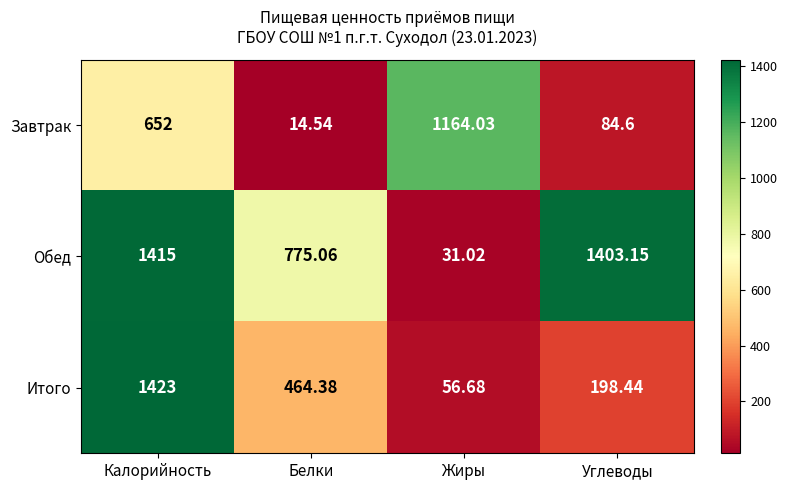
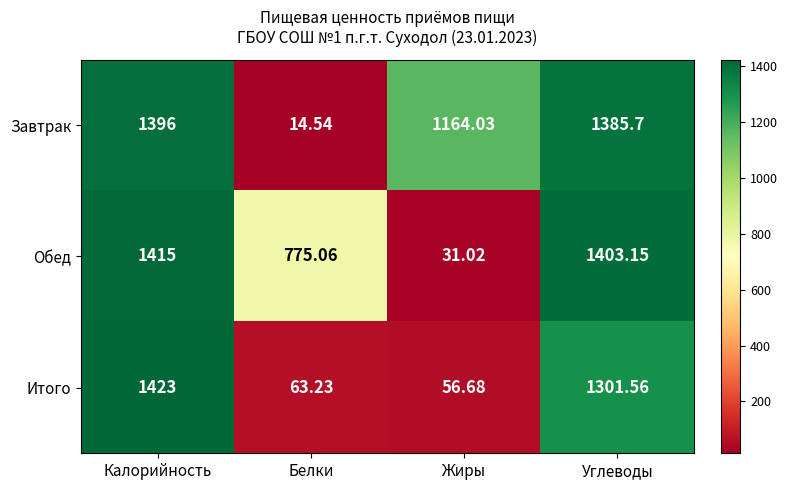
Завтрак, Калорийность: 652 -> 1396
Завтрак, Углеводы: 84.6 -> 1385.7
Итого, Белки: 464.38 -> 63.23
Итого, Углеводы: 198.44 -> 1301.56
